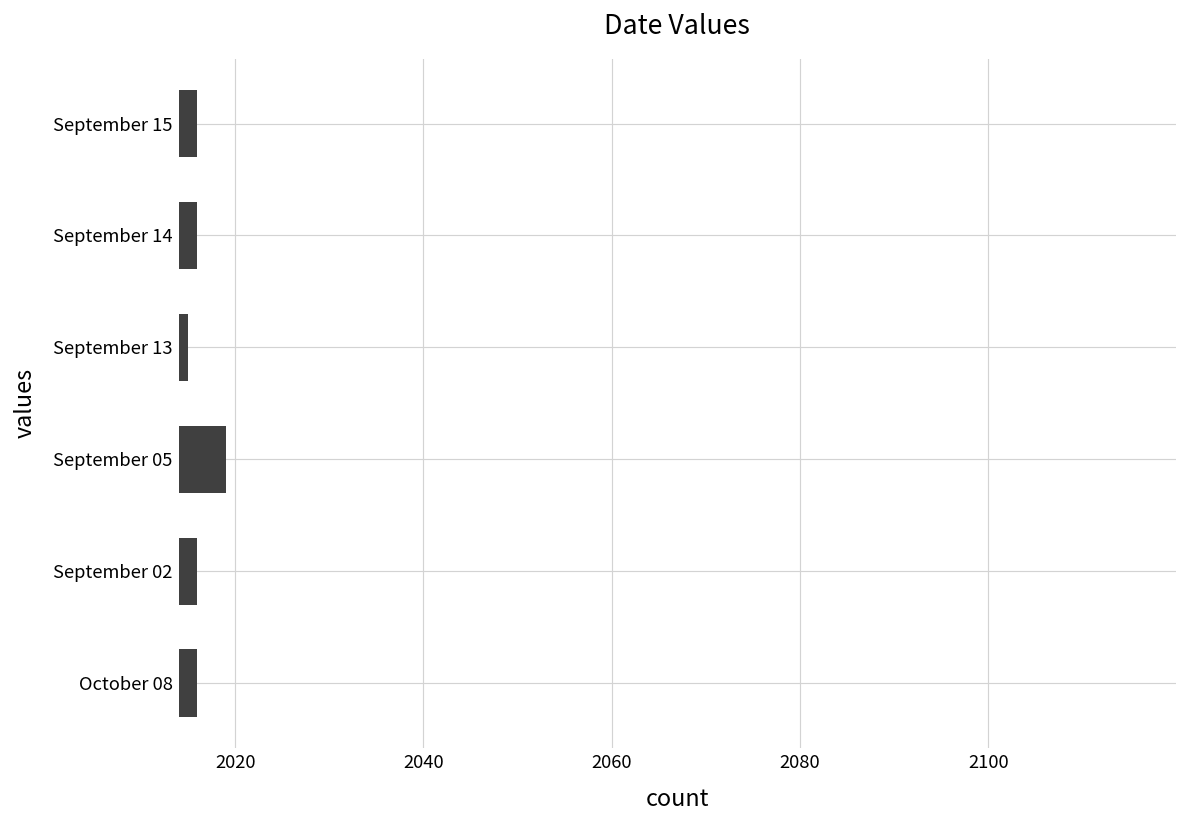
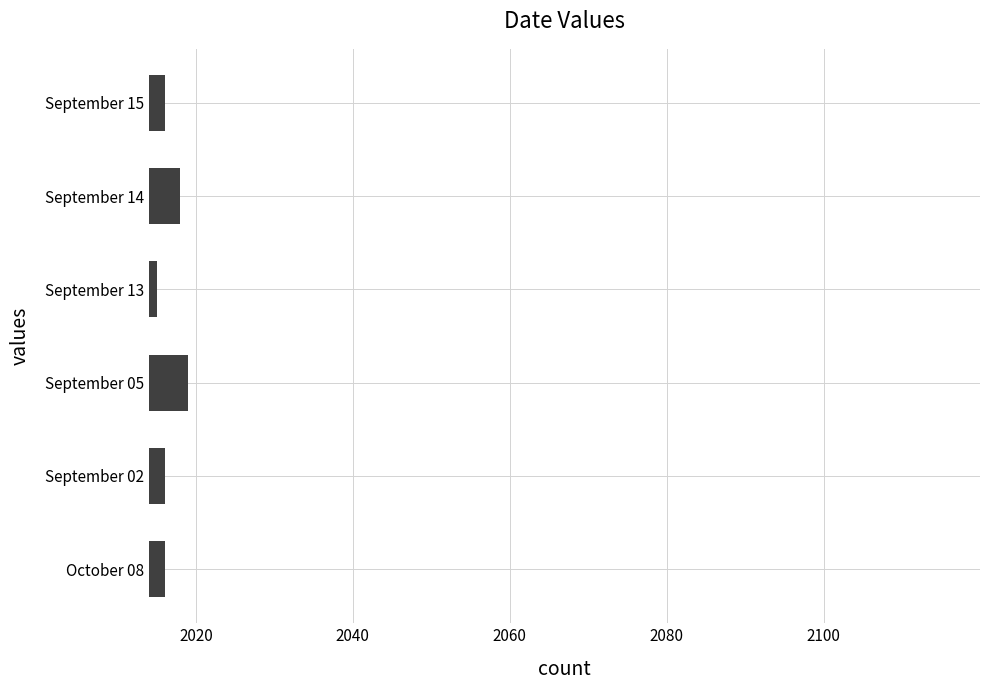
September 14: 2016 -> 2018
